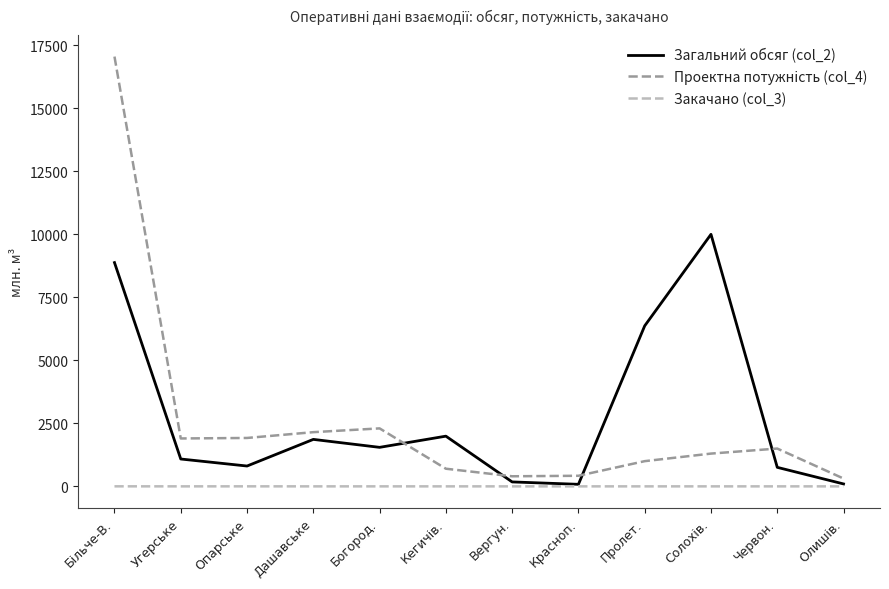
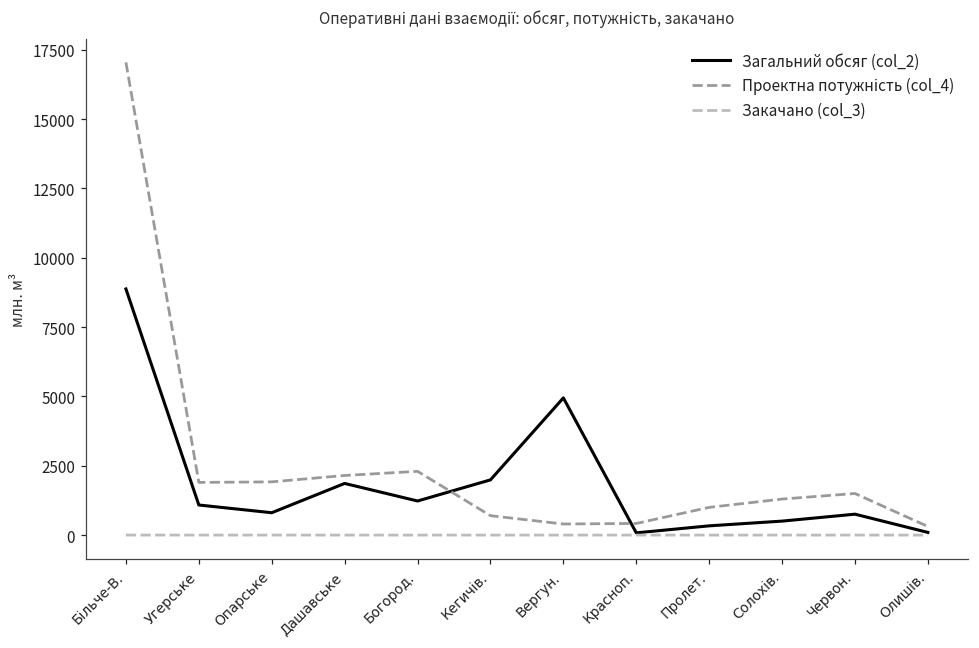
Загальний обсяг (col_2), Богород.: 1500 -> 1200
Загальний обсяг (col_2), Вергун.: 200 -> 4900
Загальний обсяг (col_2), Пролет.: 6400 -> 300
Загальний обсяг (col_2), Солохів.: 10000 -> 500
